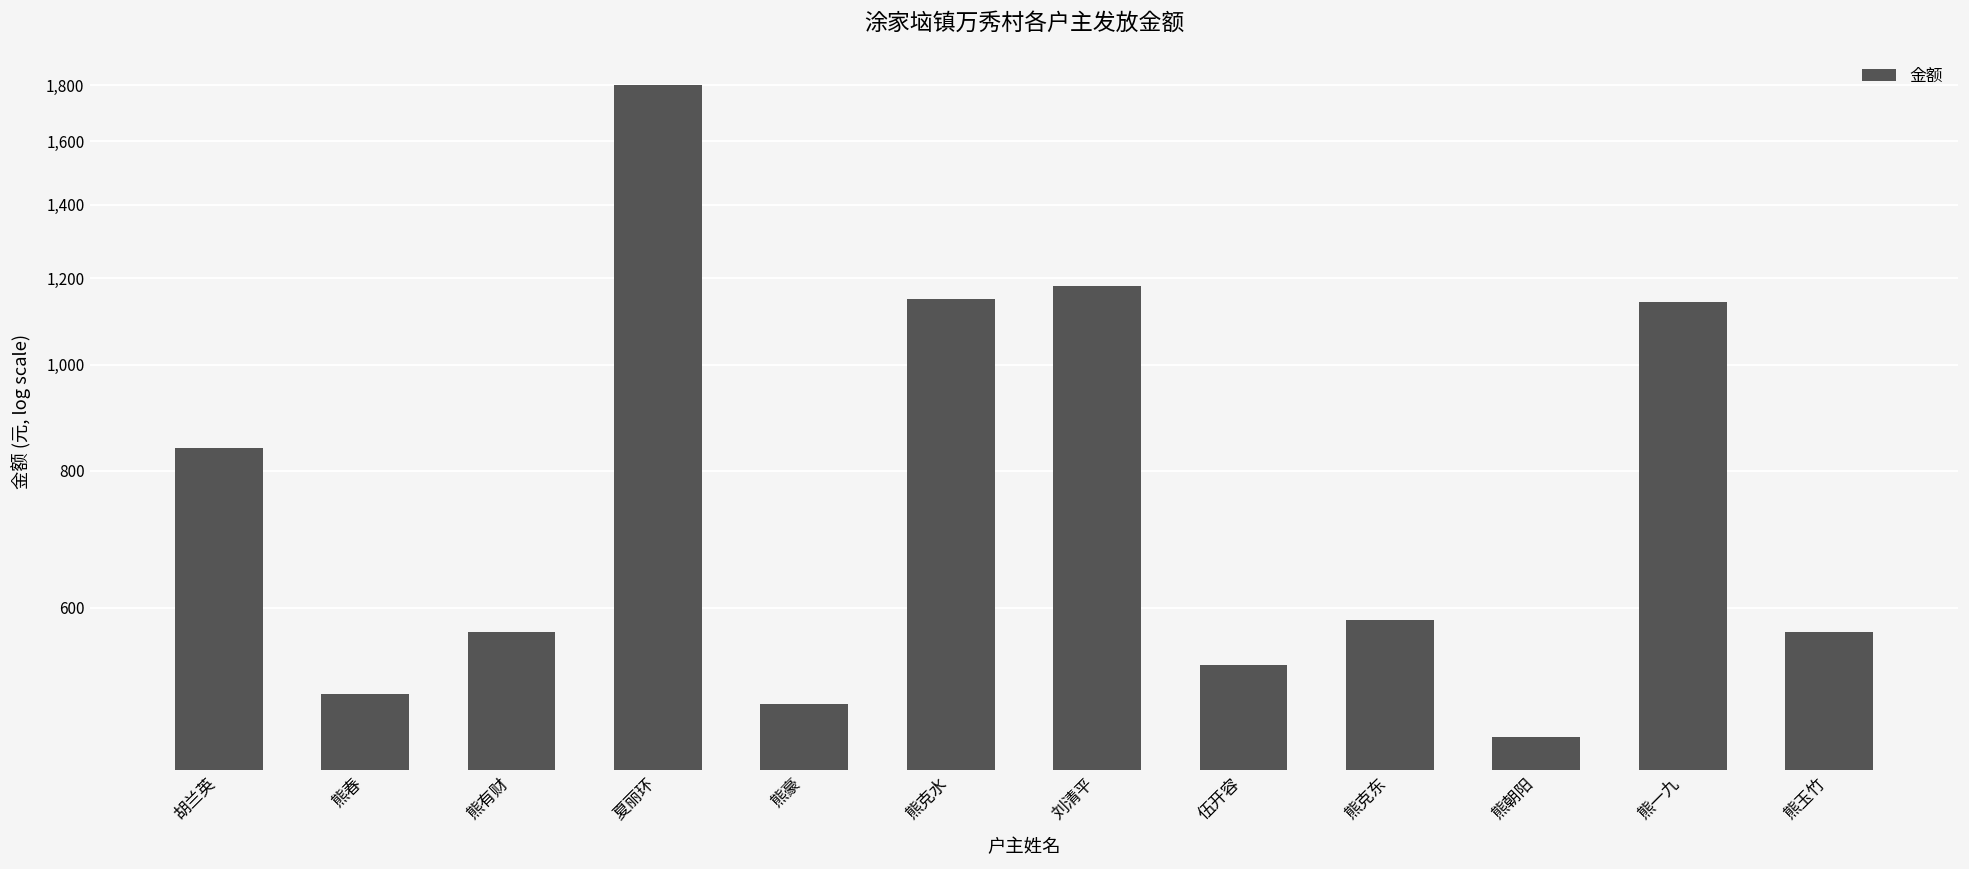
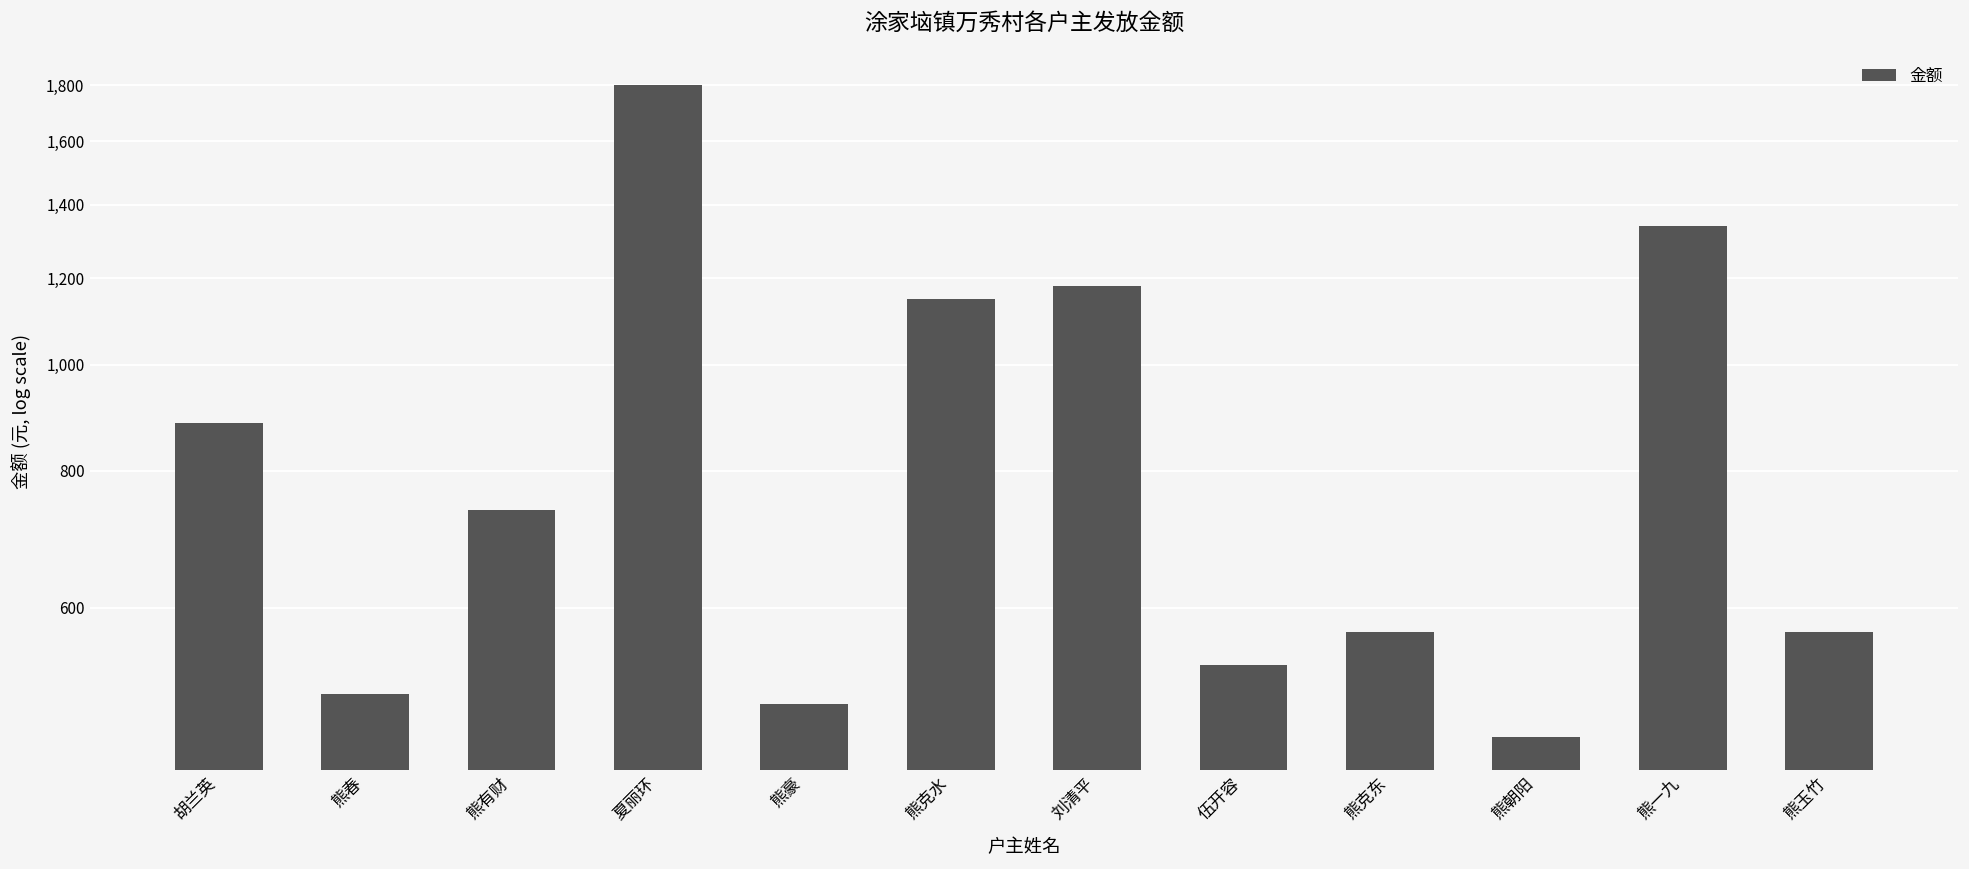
胡兰英: 840 -> 880
熊有财: 570 -> 740
熊克东: 590 -> 570
熊一九: 1,140 -> 1,340
